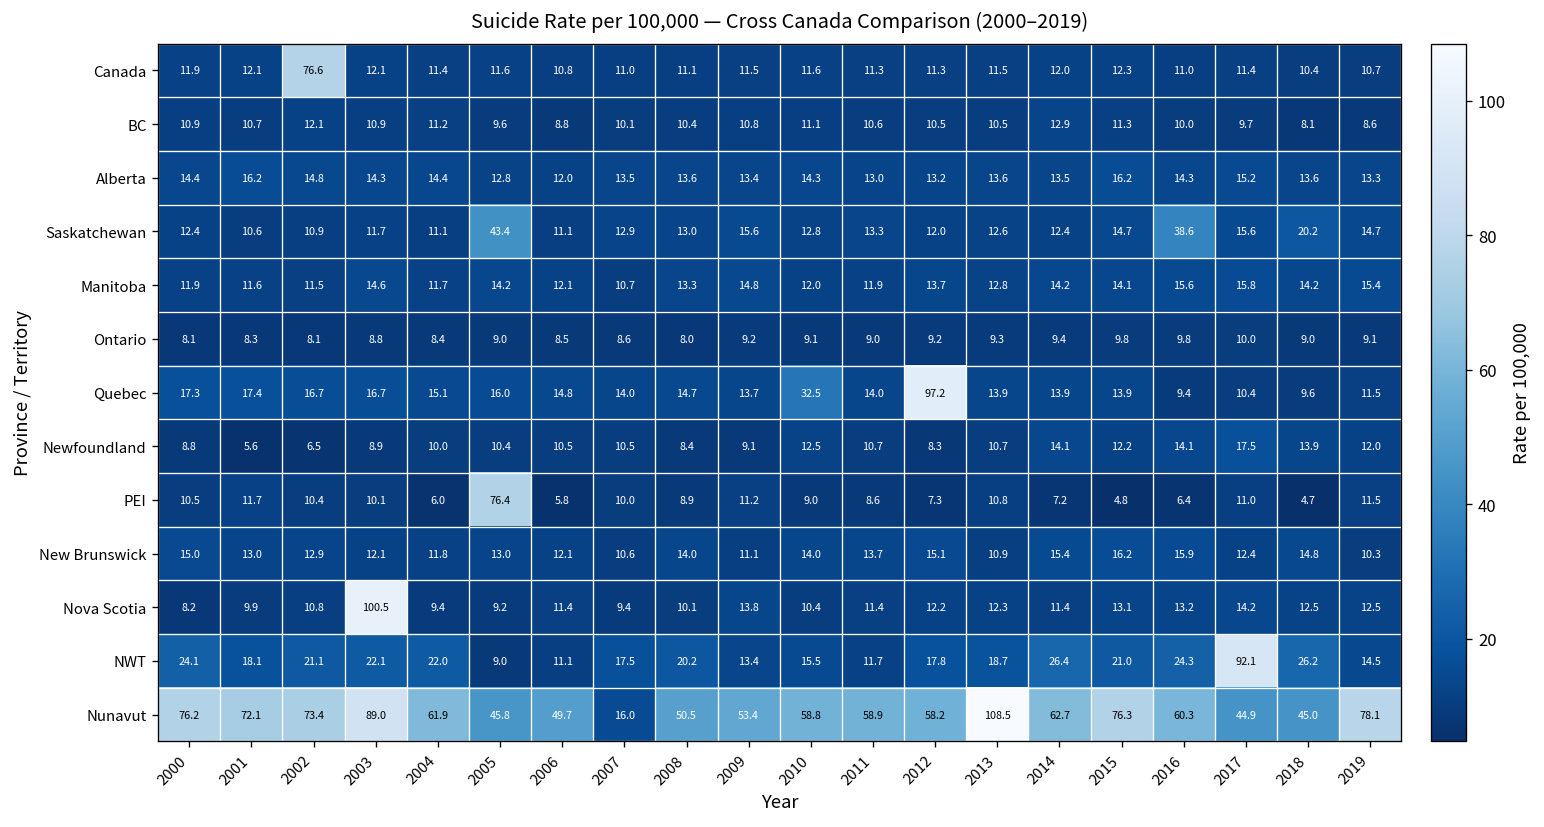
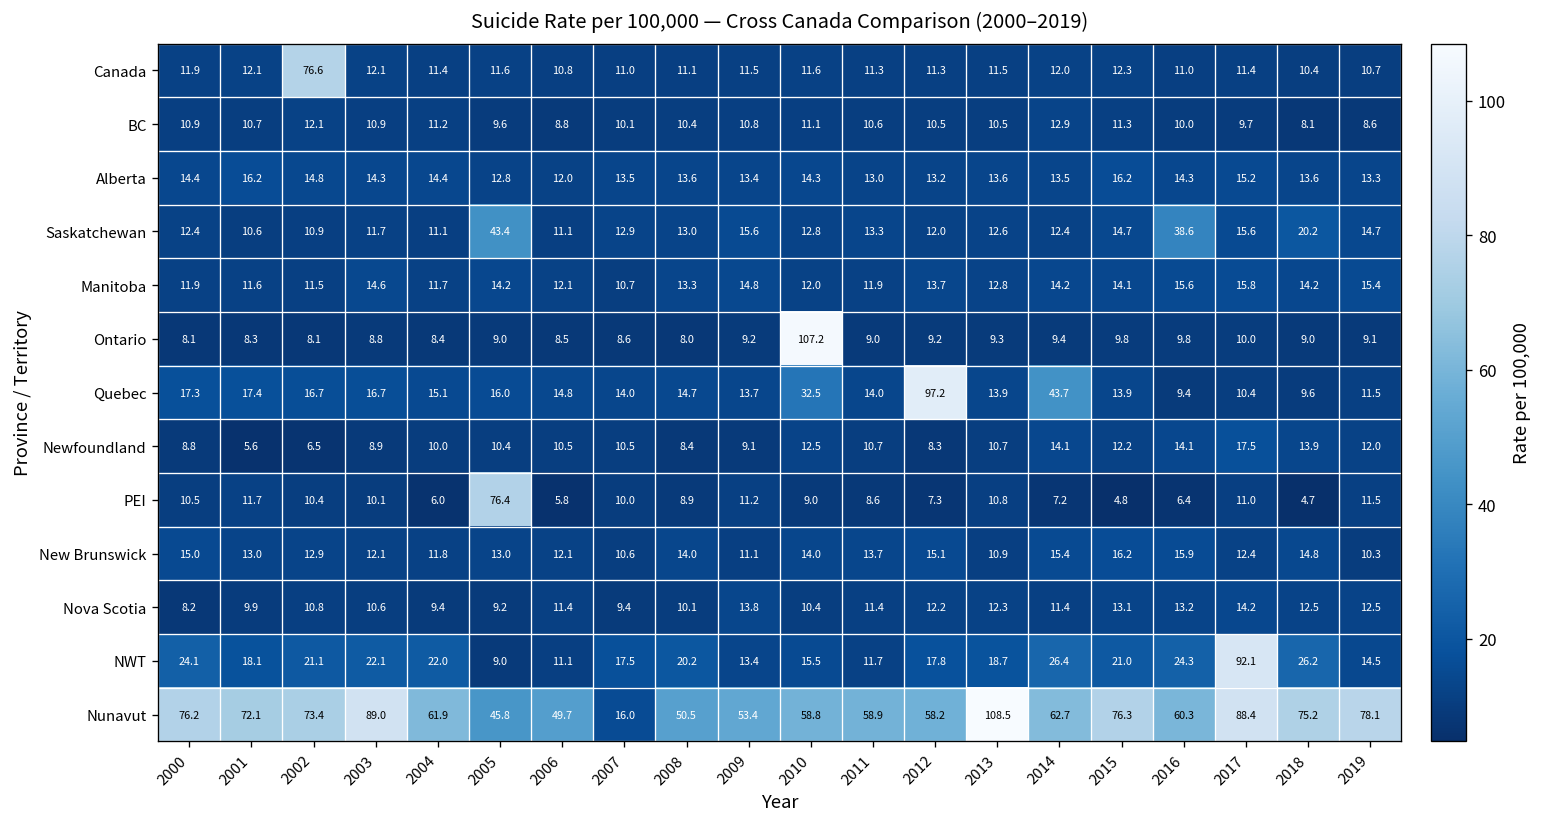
Ontario, 2010: 9.1 -> 107.2
Quebec, 2014: 13.9 -> 43.7
Nova Scotia, 2003: 100.5 -> 10.6
Nunavut, 2017: 44.9 -> 88.4
Nunavut, 2018: 45.0 -> 75.2
